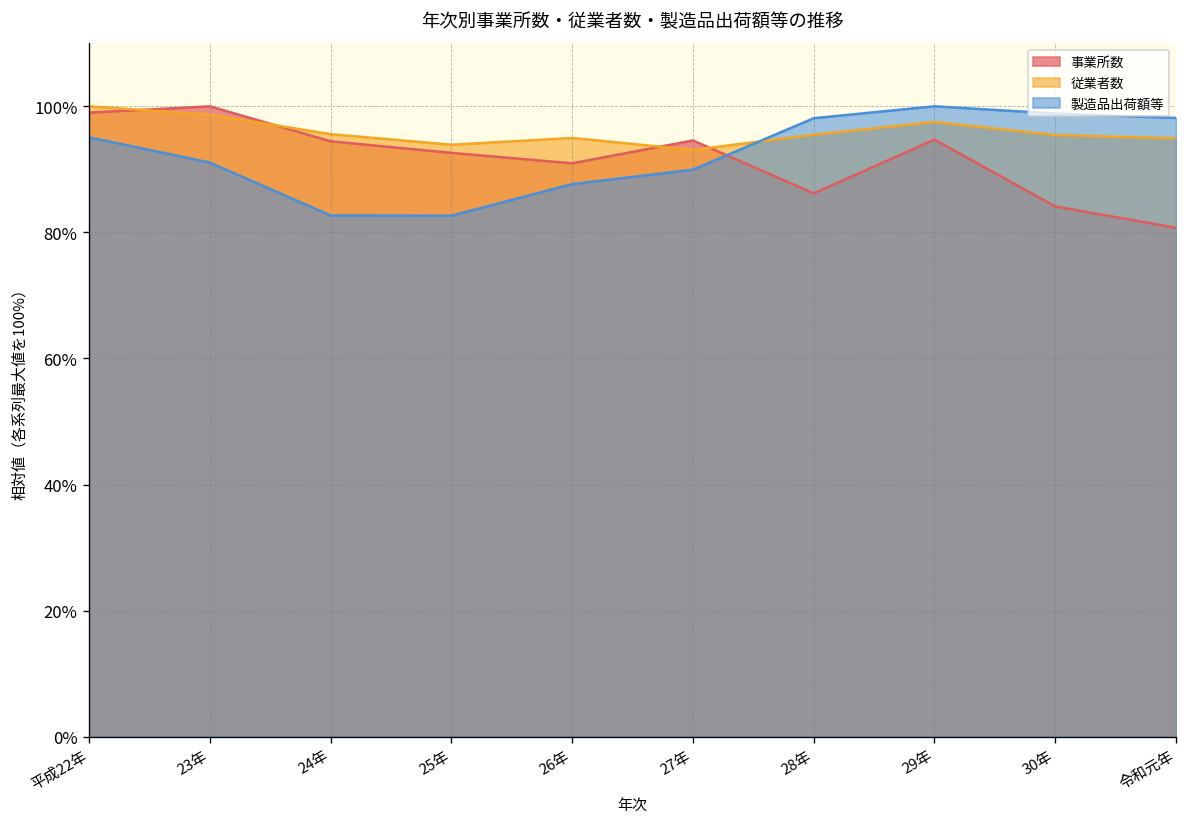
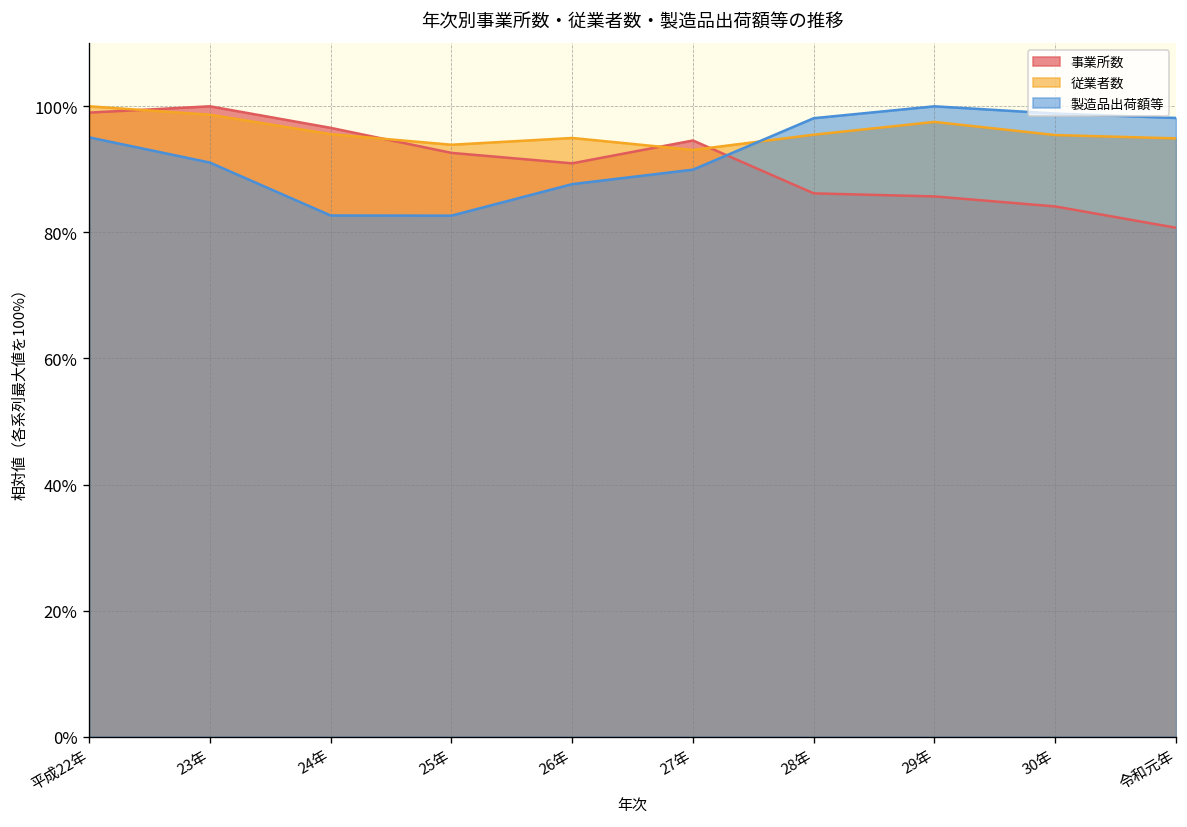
事業所数, 24年: 94% -> 97%
事業所数, 29年: 95% -> 86%
